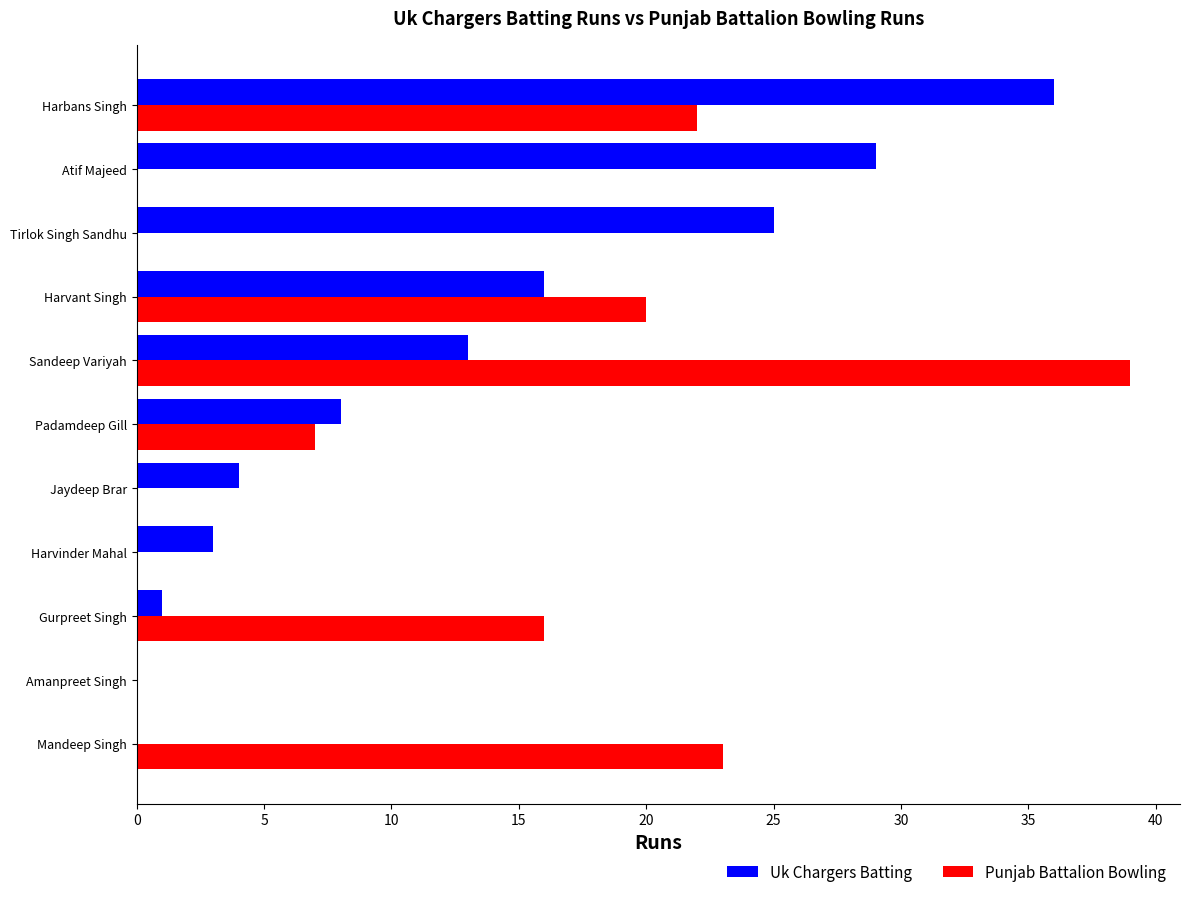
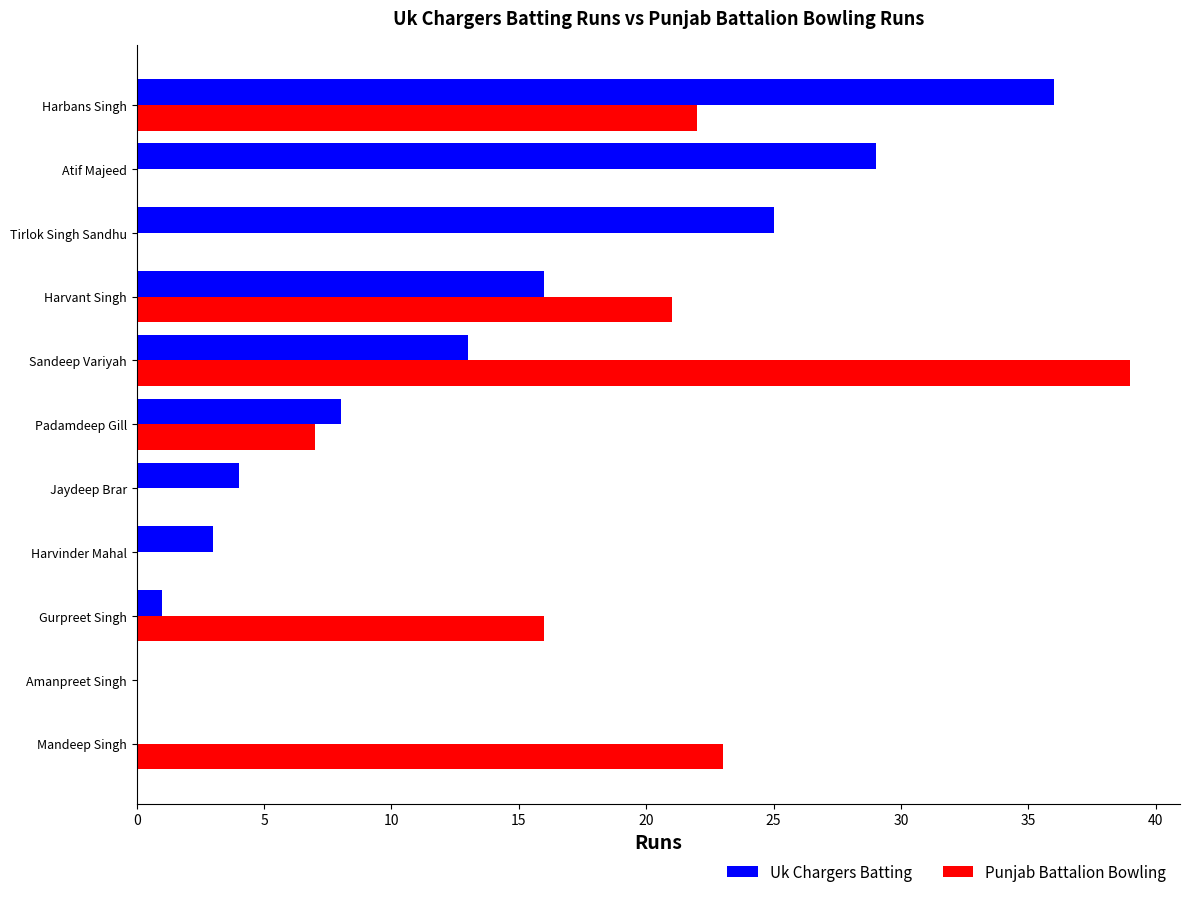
Punjab Battalion Bowling, Harvant Singh: 20 -> 21
